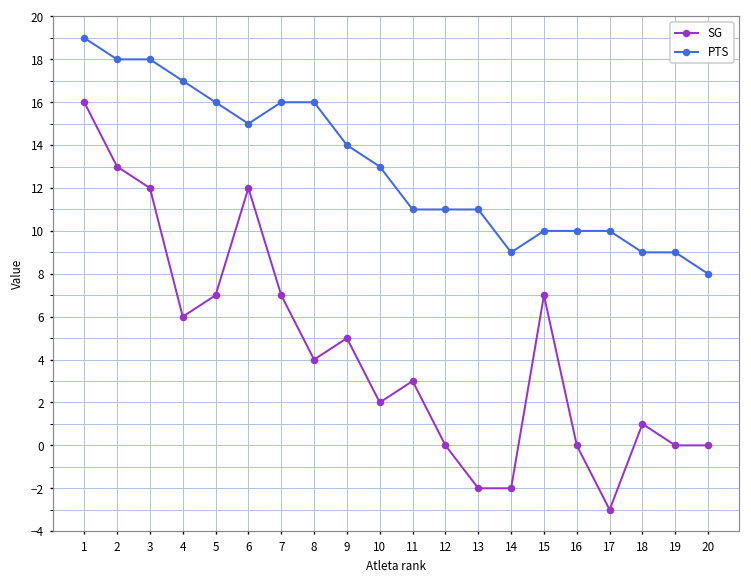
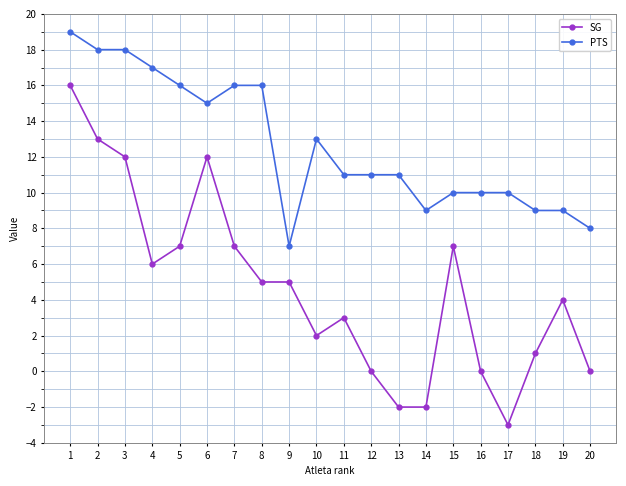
SG, 8: 4 -> 5
PTS, 9: 14 -> 7
SG, 19: 0 -> 4
